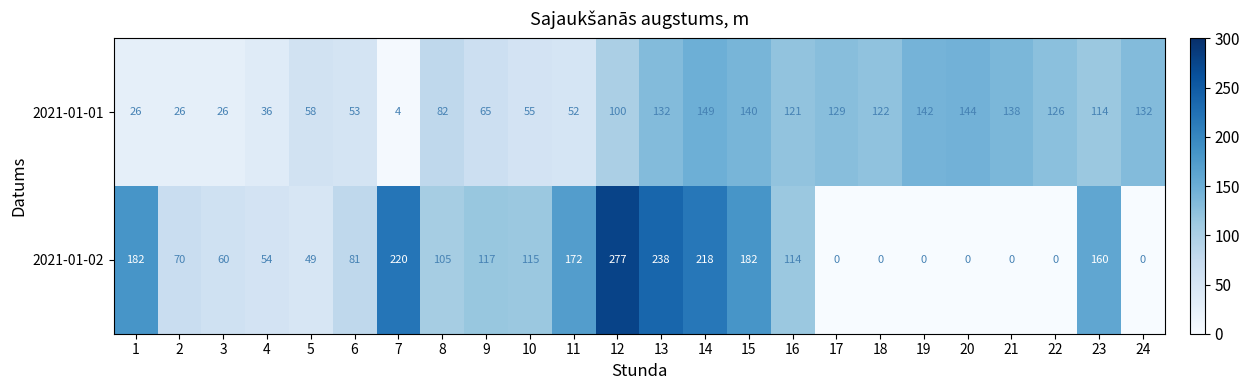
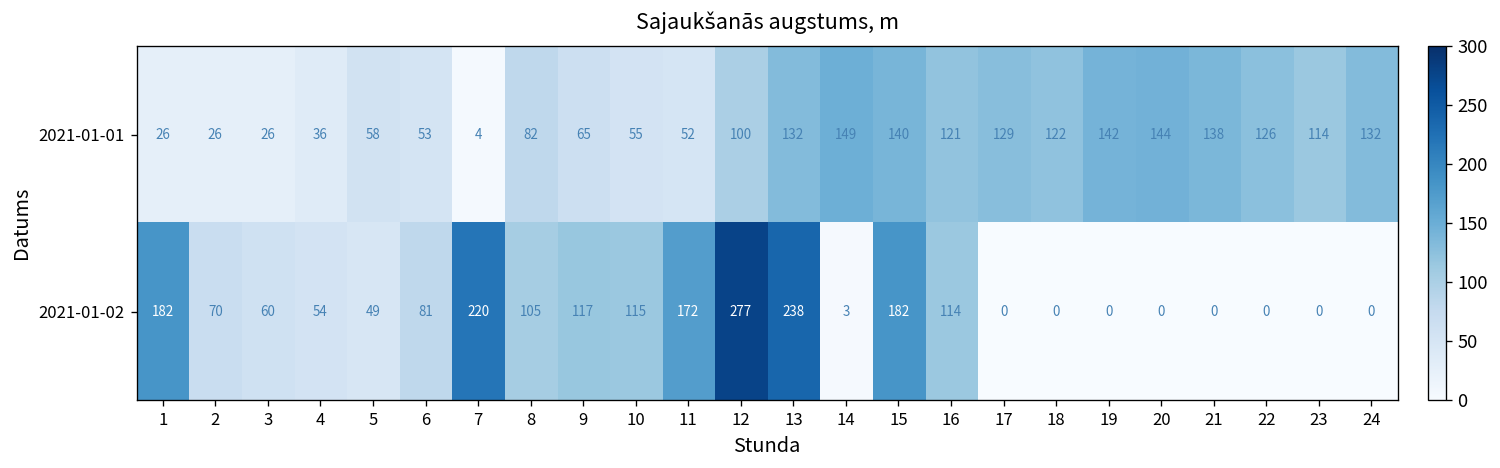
2021-01-02, 14: 218 -> 3
2021-01-02, 23: 160 -> 0
